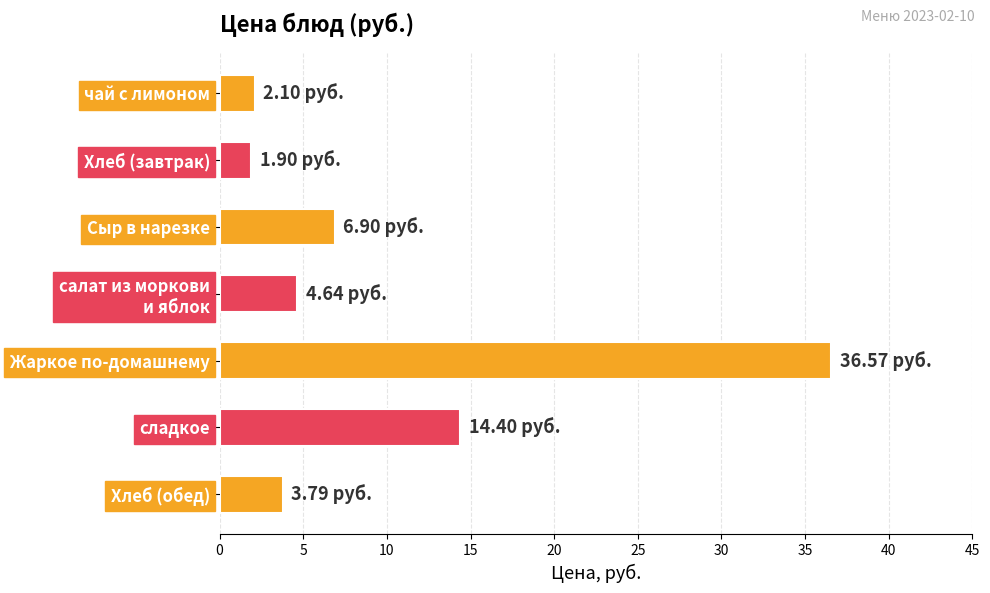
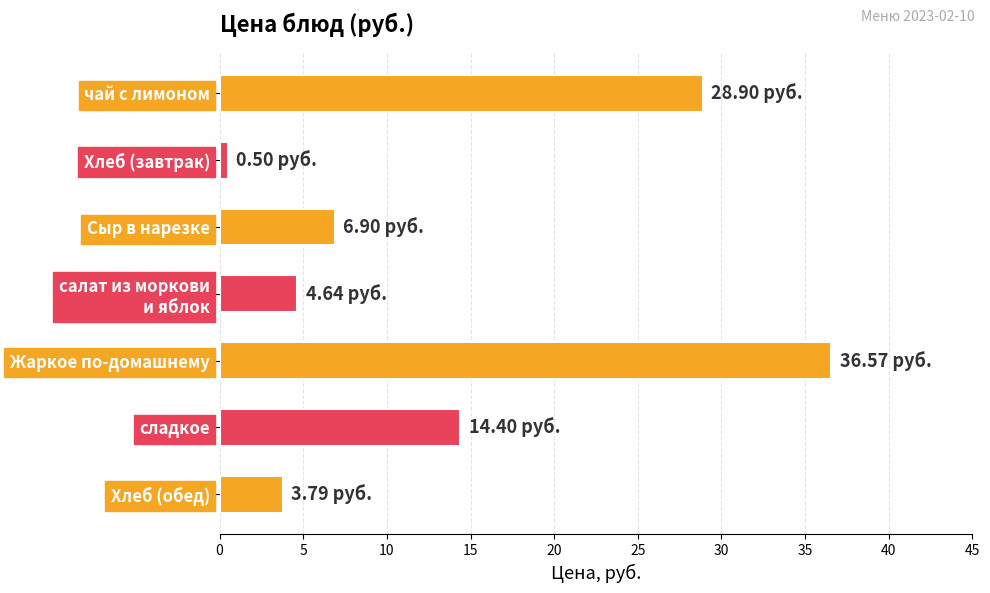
чай с лимоном: 2.10 -> 28.90
Хлеб (завтрак): 1.90 -> 0.50
